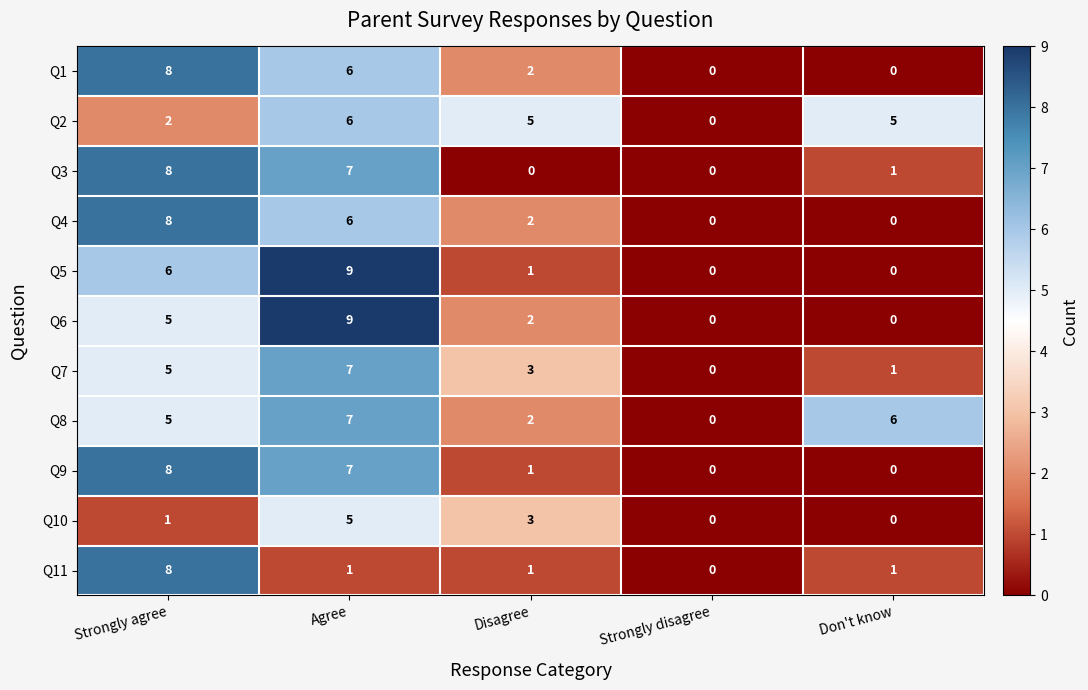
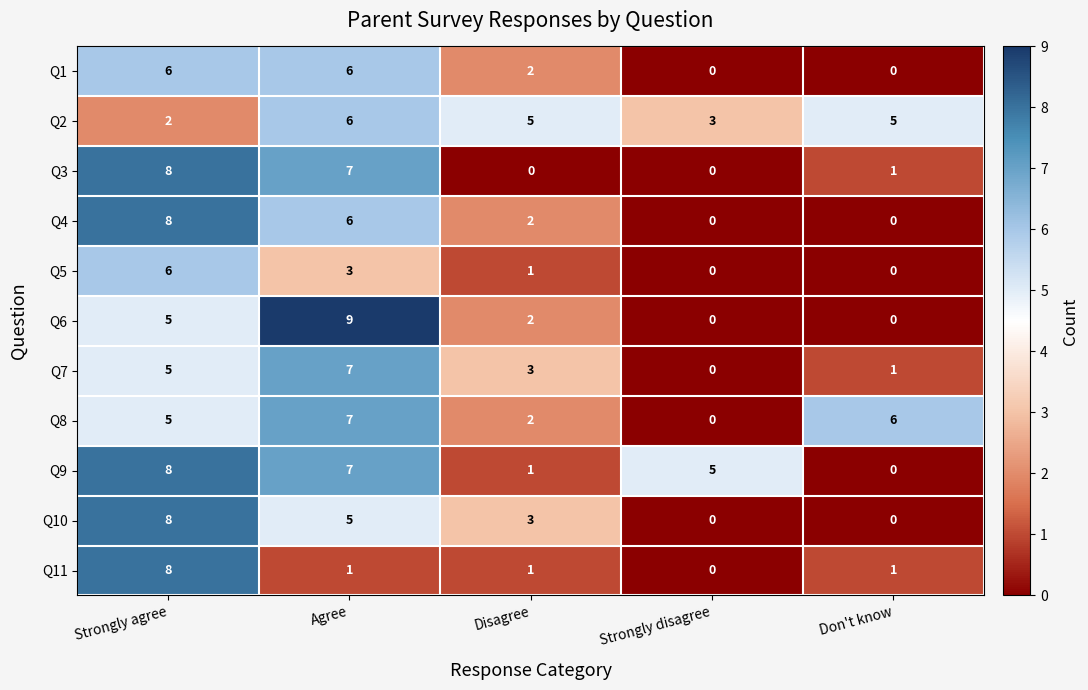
Q1, Strongly agree: 8 -> 6
Q2, Strongly disagree: 0 -> 3
Q5, Agree: 9 -> 3
Q9, Strongly disagree: 0 -> 5
Q10, Strongly agree: 1 -> 8
